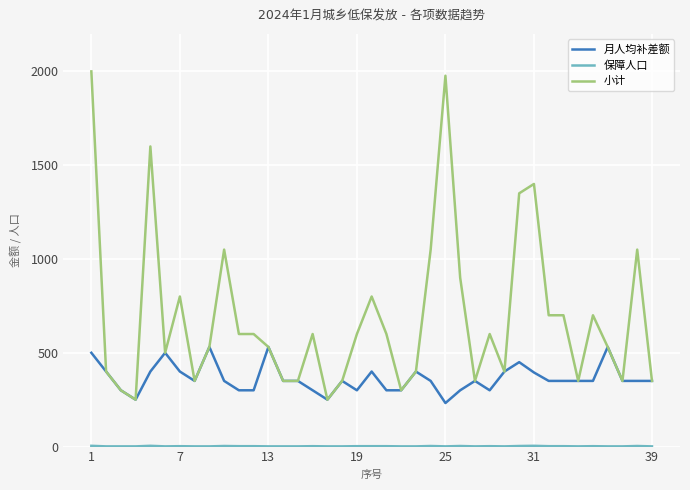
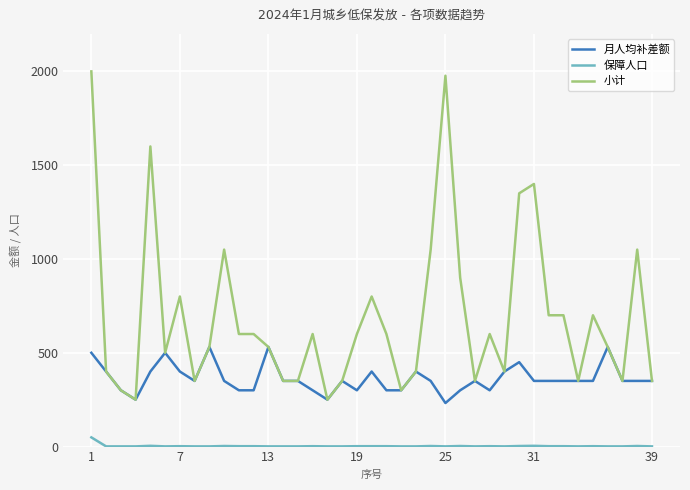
保障人口, 1: 0 -> 50
月人均补差额, 31: 400 -> 350
